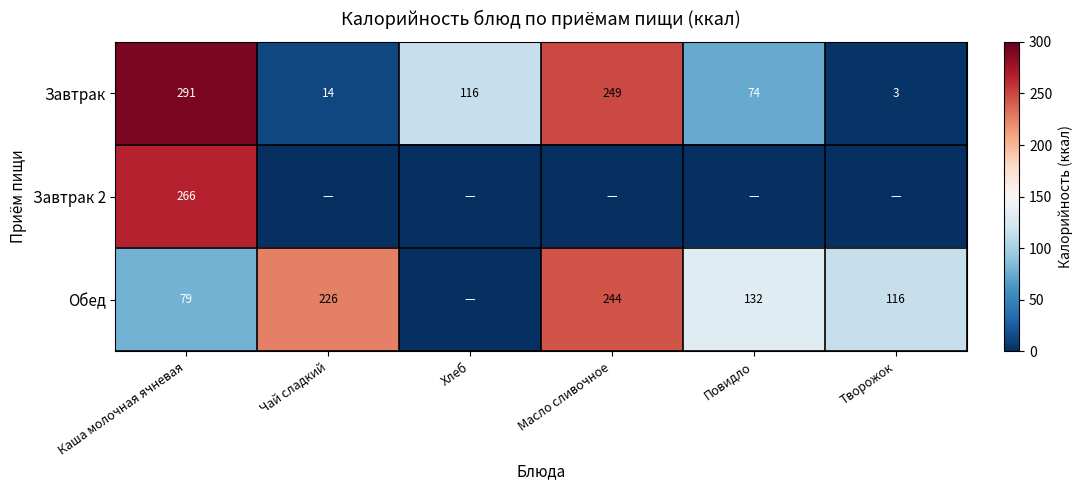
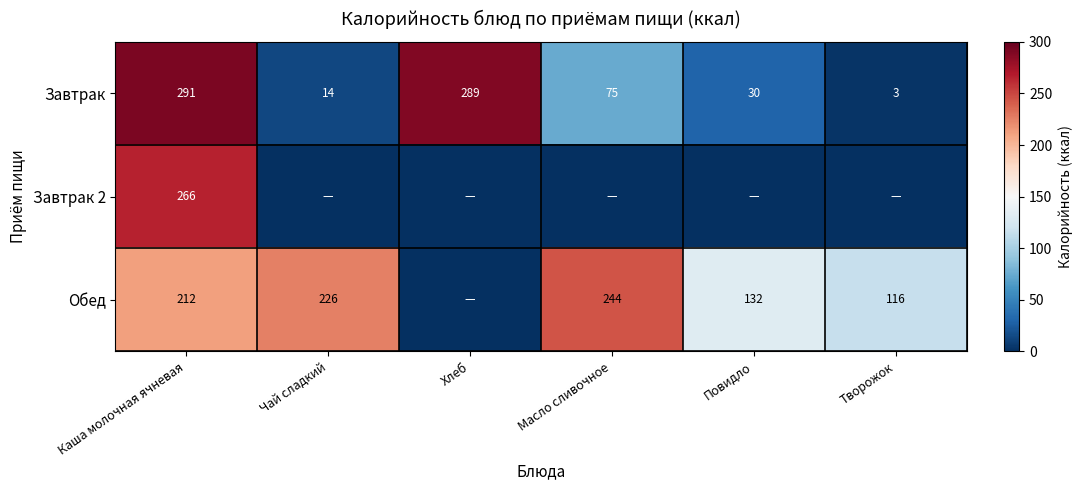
Завтрак, Хлеб: 116 -> 289
Завтрак, Масло сливочное: 249 -> 75
Завтрак, Повидло: 74 -> 30
Обед, Каша молочная ячневая: 79 -> 212
